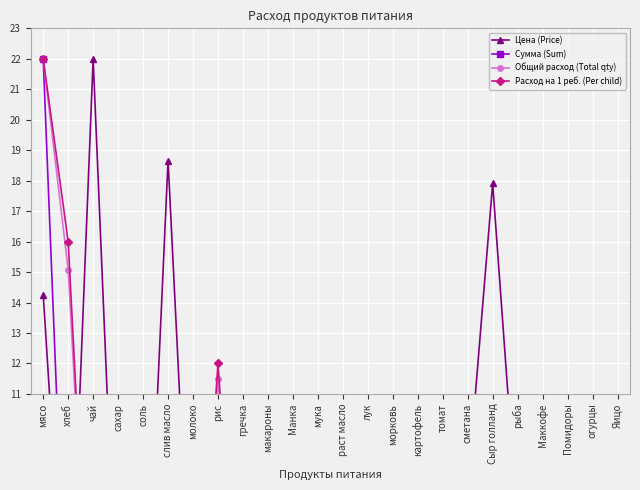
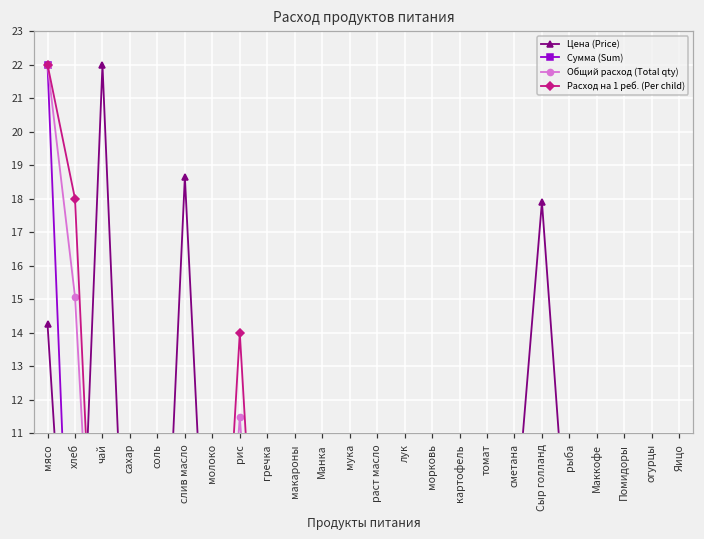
Расход на 1 реб. (Per child), хлеб: 16.0 -> 18.0
Расход на 1 реб. (Per child), рис: 12.0 -> 14.0
